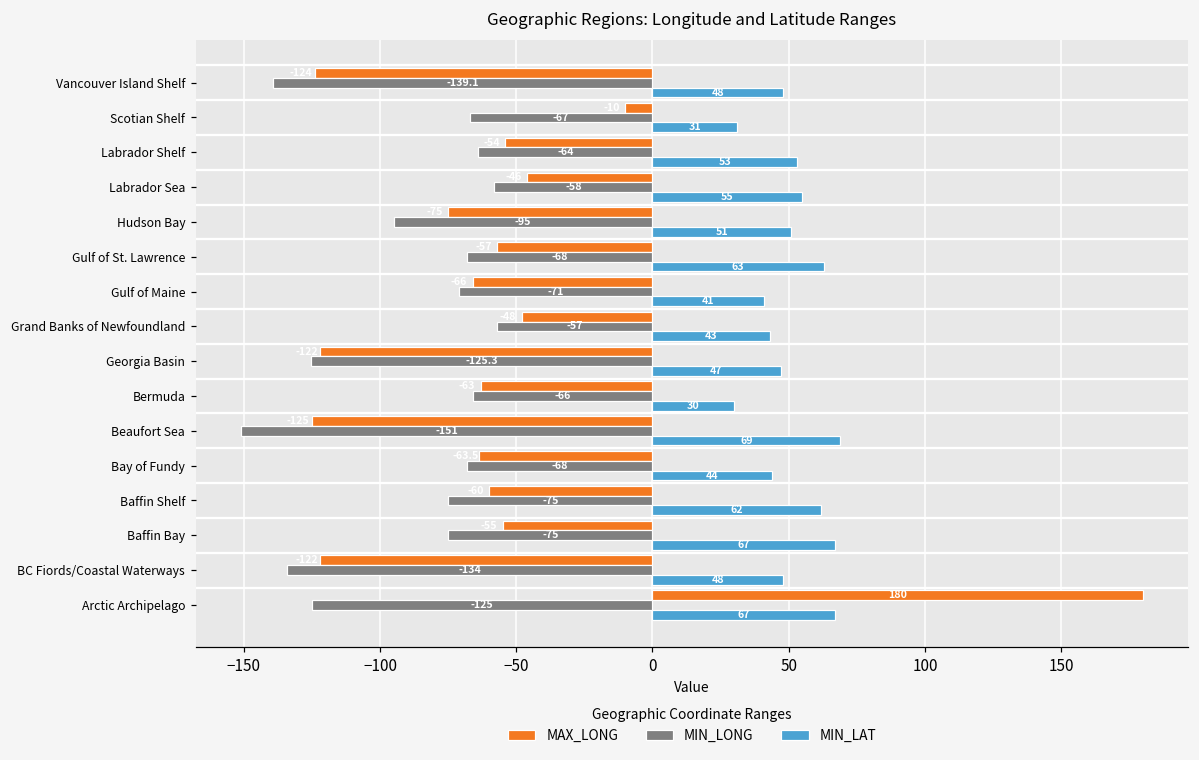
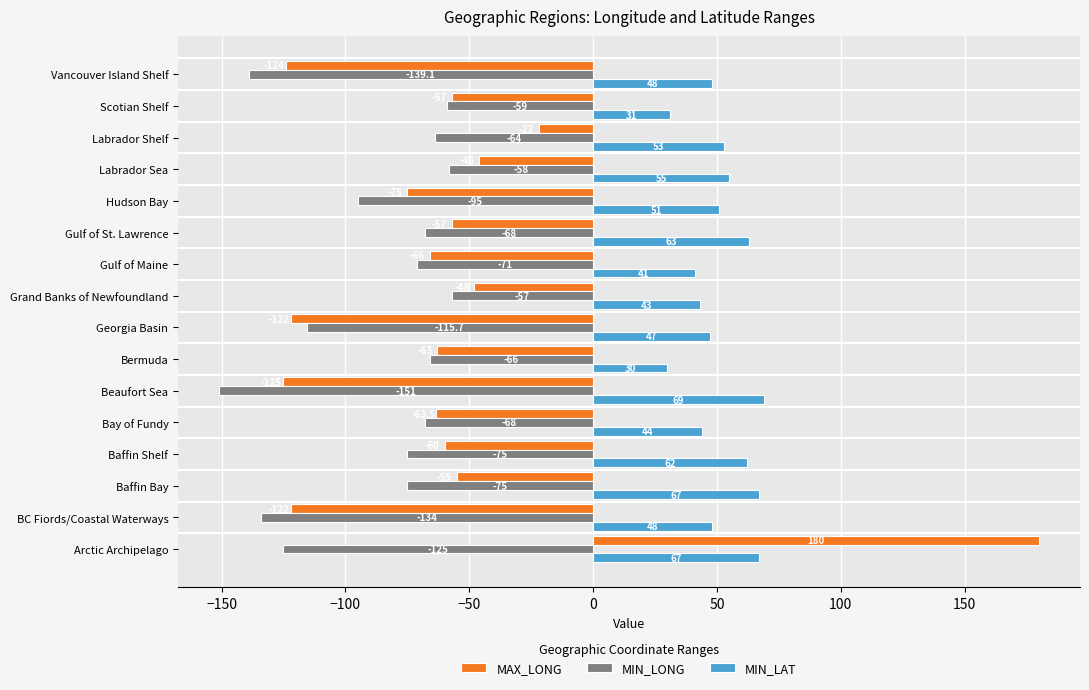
MAX_LONG, Scotian Shelf: -10 -> -57
MIN_LONG, Scotian Shelf: -67 -> -59
MAX_LONG, Labrador Shelf: -54 -> -22
MIN_LONG, Georgia Basin: -125.3 -> -115.7
